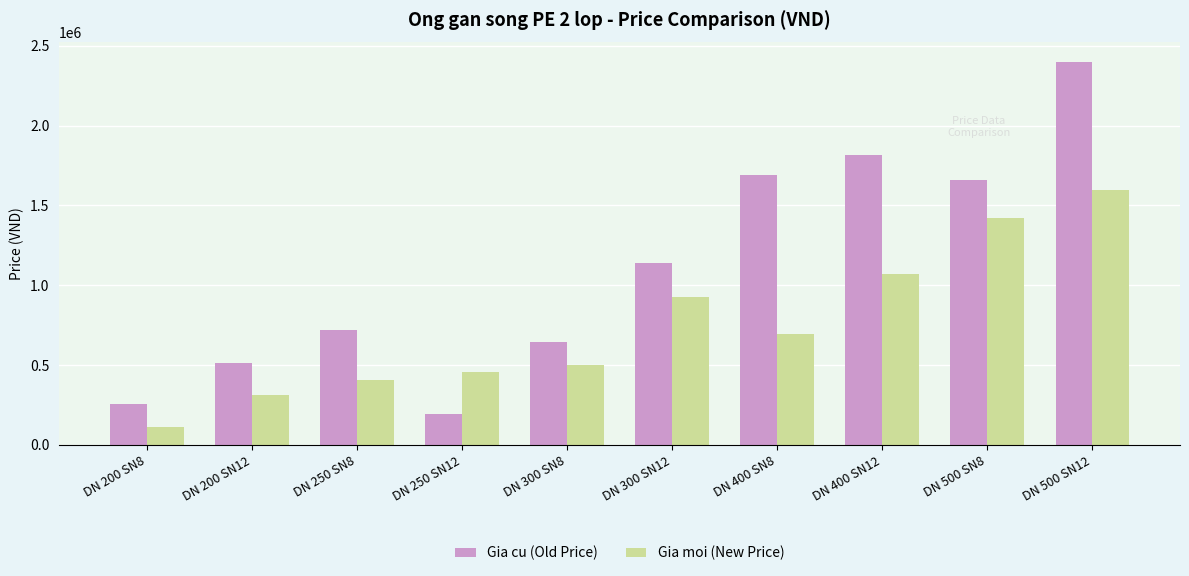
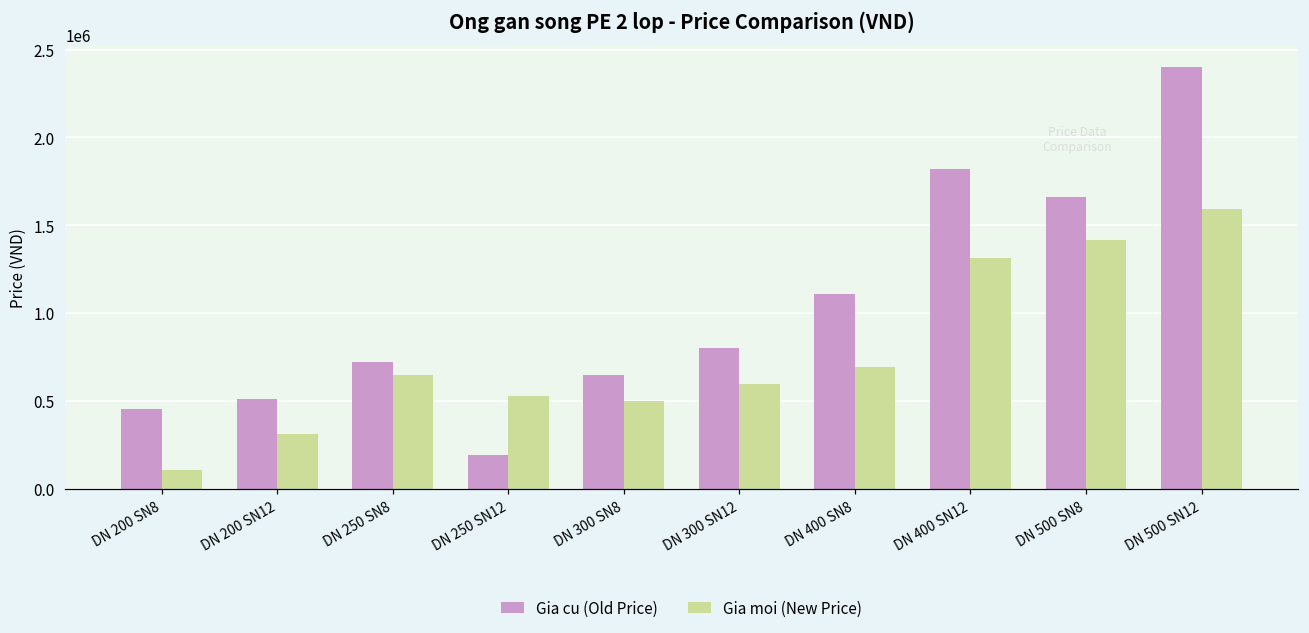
Gia cu (Old Price), DN 200 SN8: 250000 -> 460000
Gia moi (New Price), DN 250 SN8: 410000 -> 650000
Gia moi (New Price), DN 250 SN12: 460000 -> 530000
Gia cu (Old Price), DN 300 SN12: 1140000 -> 800000
Gia moi (New Price), DN 300 SN12: 920000 -> 600000
Gia cu (Old Price), DN 400 SN8: 1690000 -> 1110000
Gia moi (New Price), DN 400 SN12: 1070000 -> 1310000
